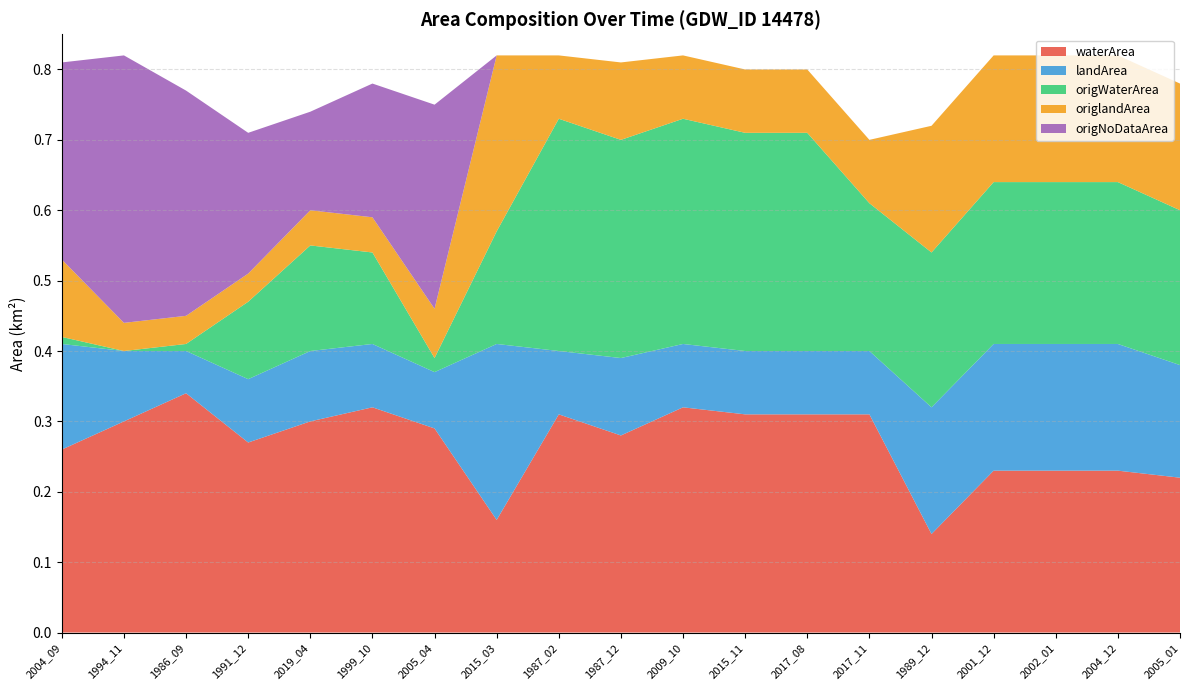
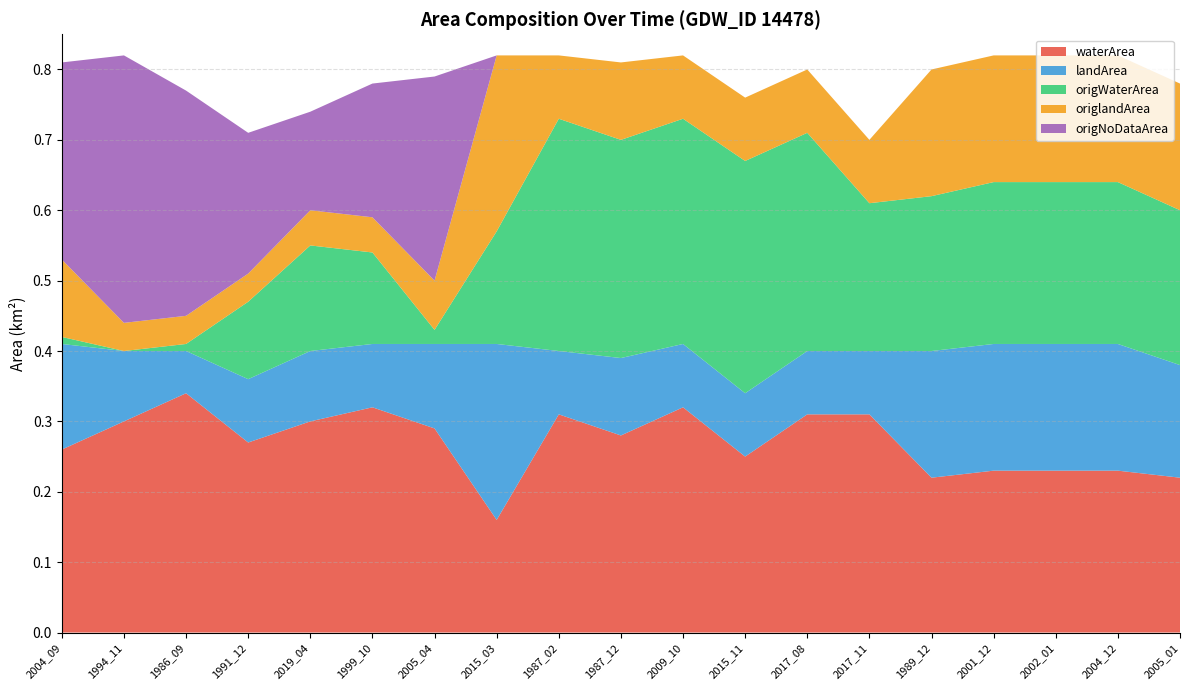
landArea, 2005_04: 0.08 -> 0.12
waterArea, 2015_11: 0.31 -> 0.25
origWaterArea, 2015_11: 0.31 -> 0.33
waterArea, 1989_12: 0.14 -> 0.22
